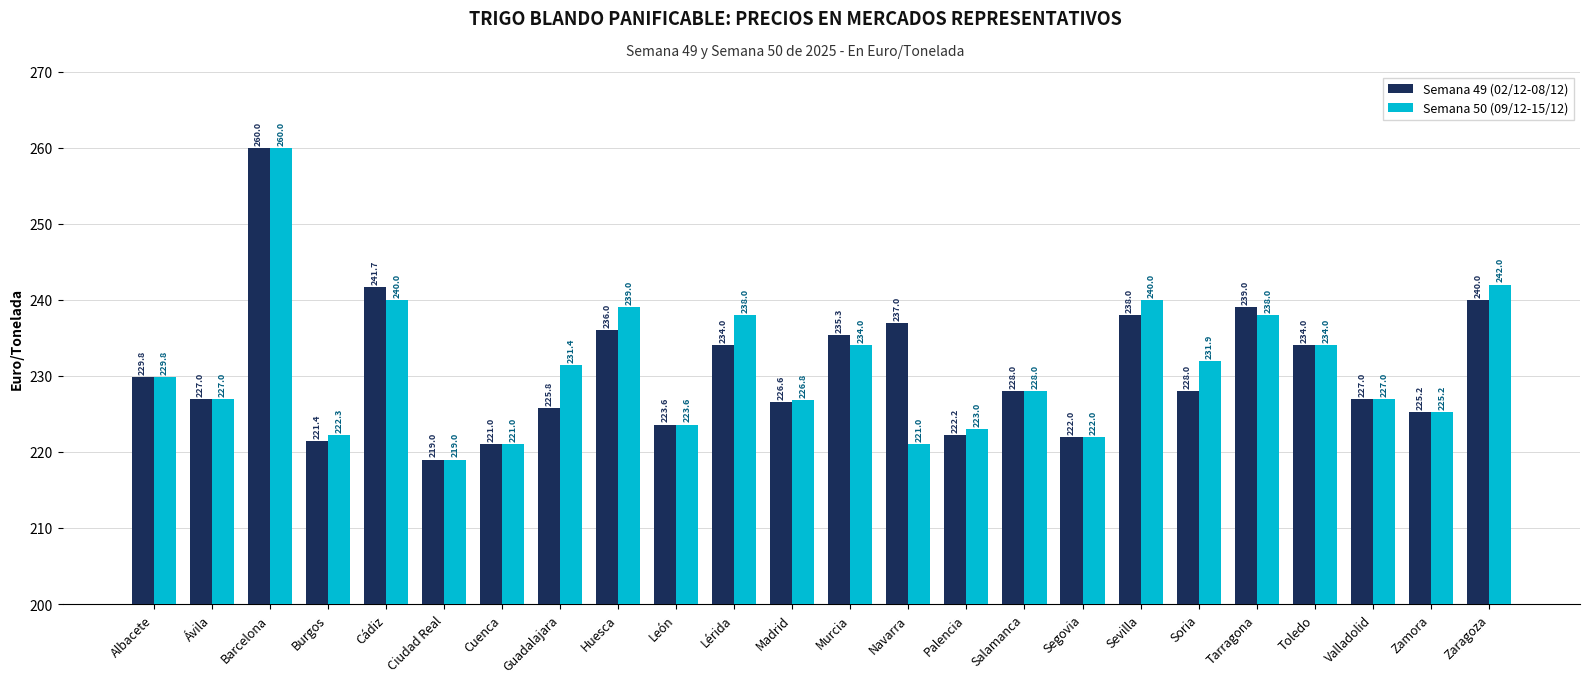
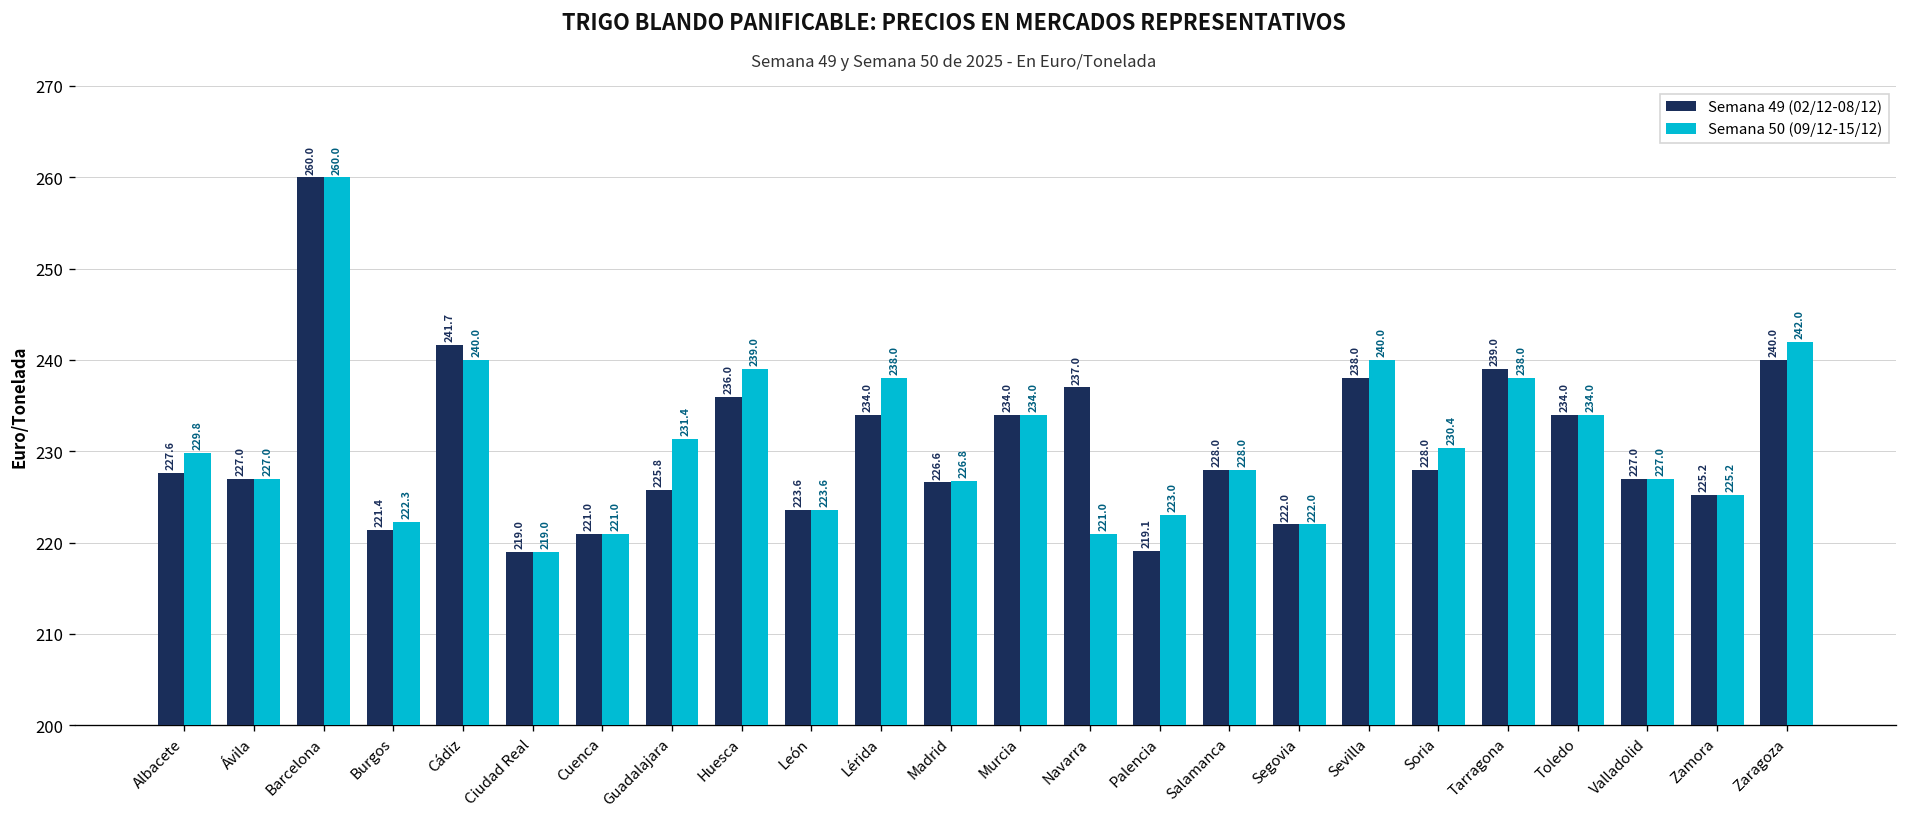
Semana 49 (02/12-08/12), Albacete: 229.8 -> 227.6
Semana 49 (02/12-08/12), Murcia: 235.3 -> 234.0
Semana 49 (02/12-08/12), Palencia: 222.2 -> 219.1
Semana 50 (09/12-15/12), Soria: 231.9 -> 230.4
